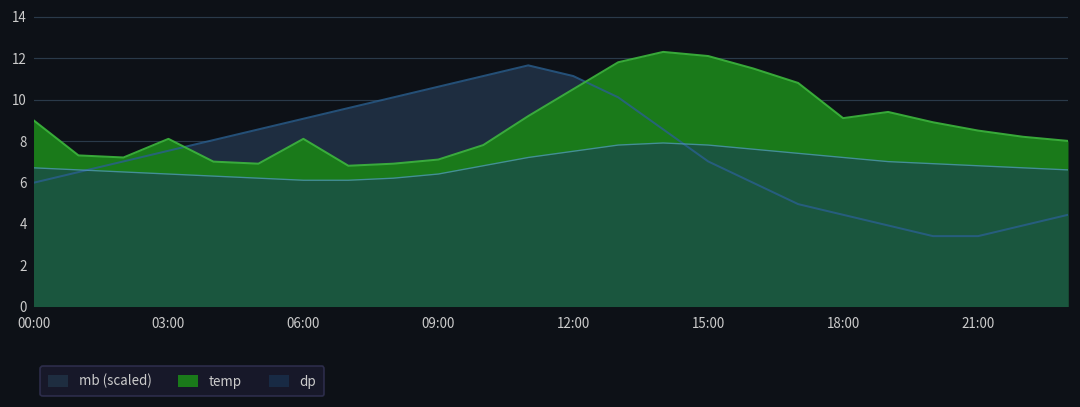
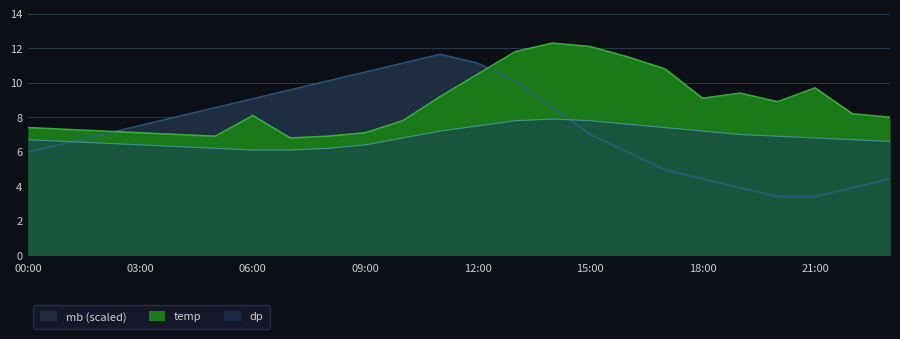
temp, 00:00: 9.0 -> 7.4
temp, 03:00: 8.1 -> 7.1
temp, 21:00: 8.5 -> 9.7
